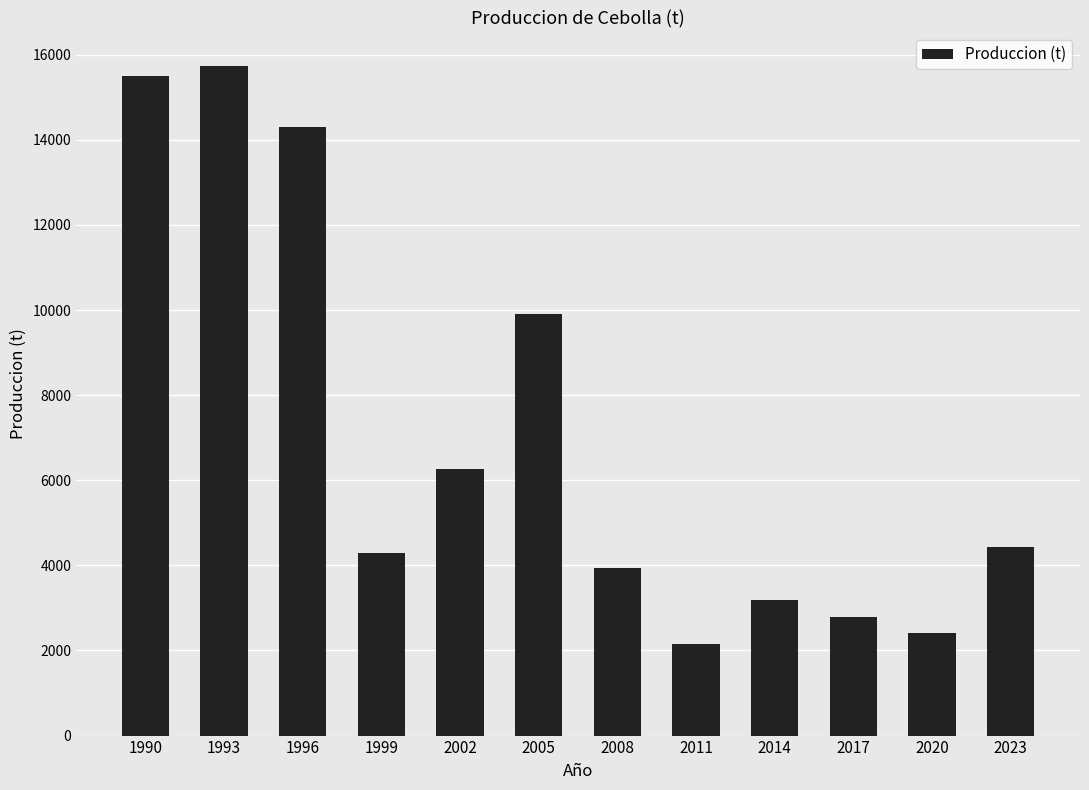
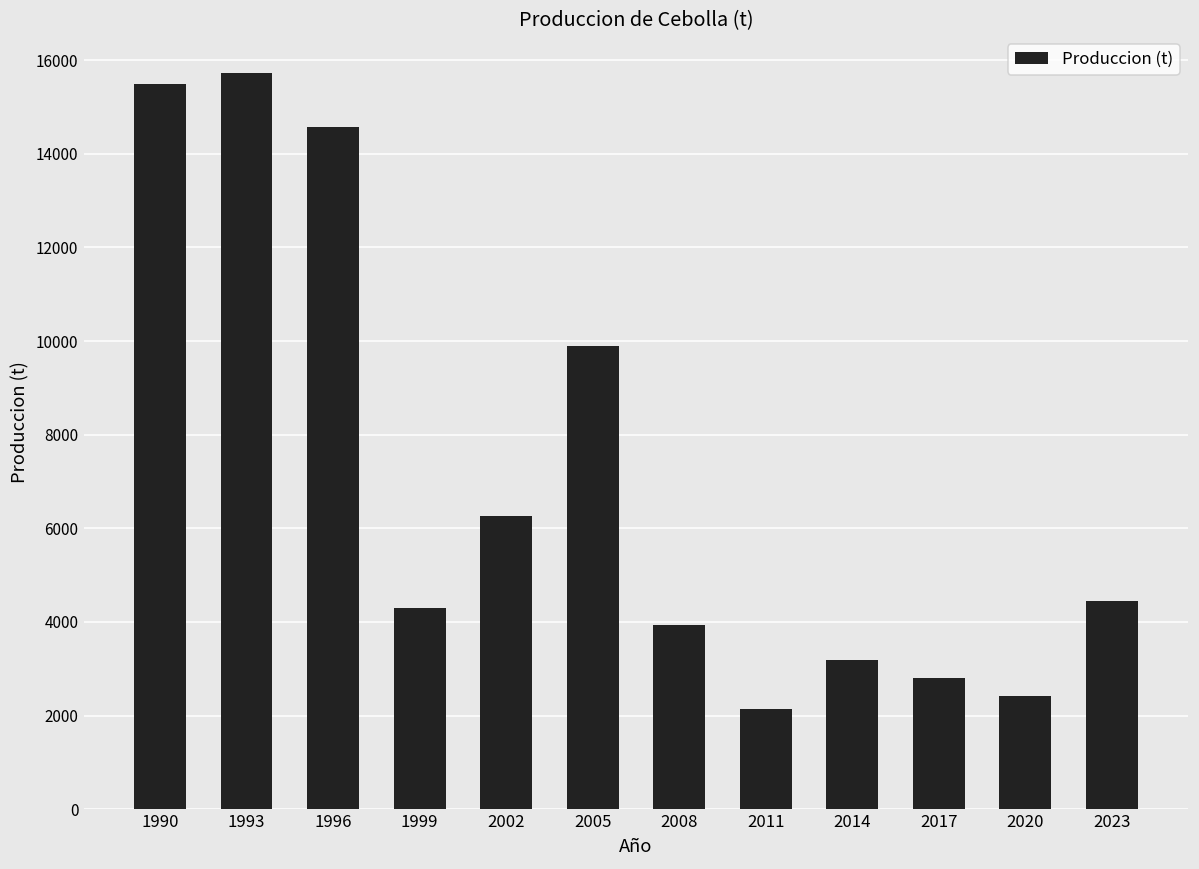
1996: 14300 -> 14600
